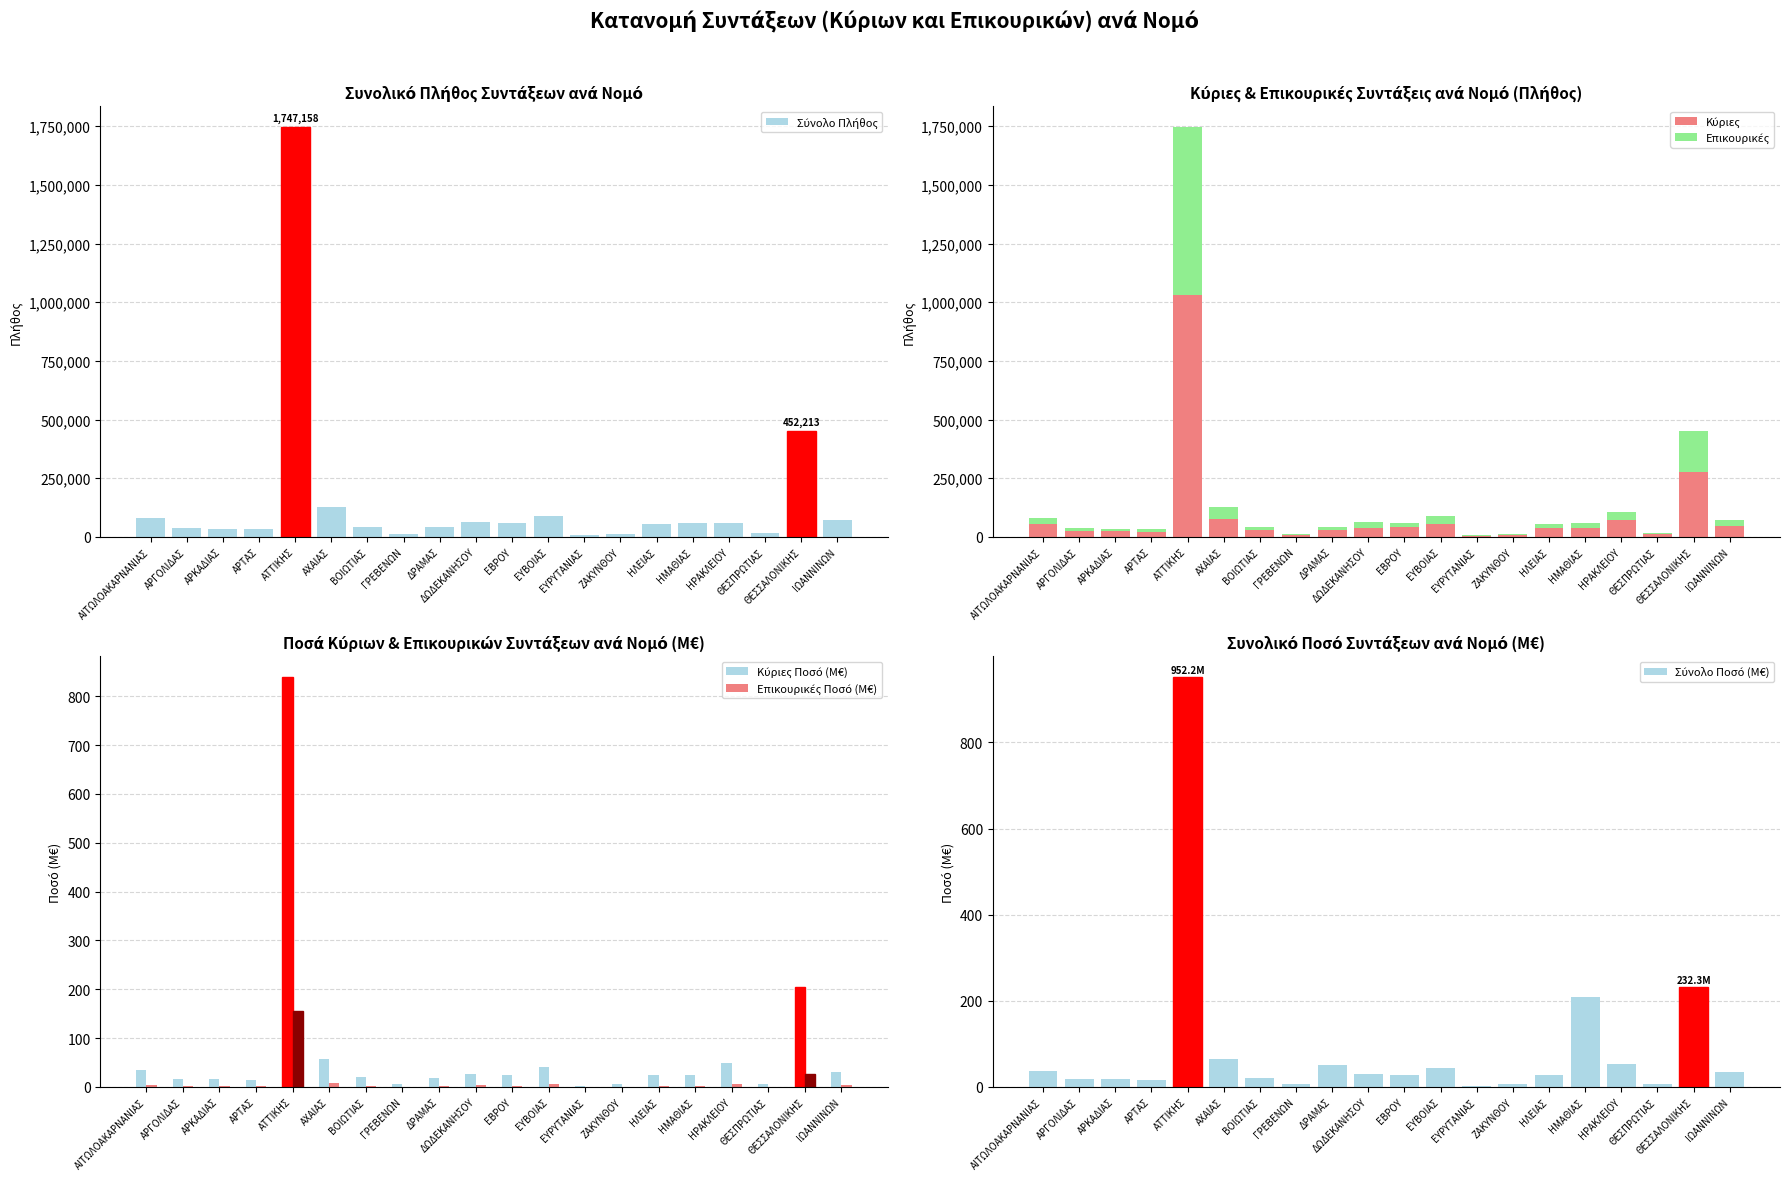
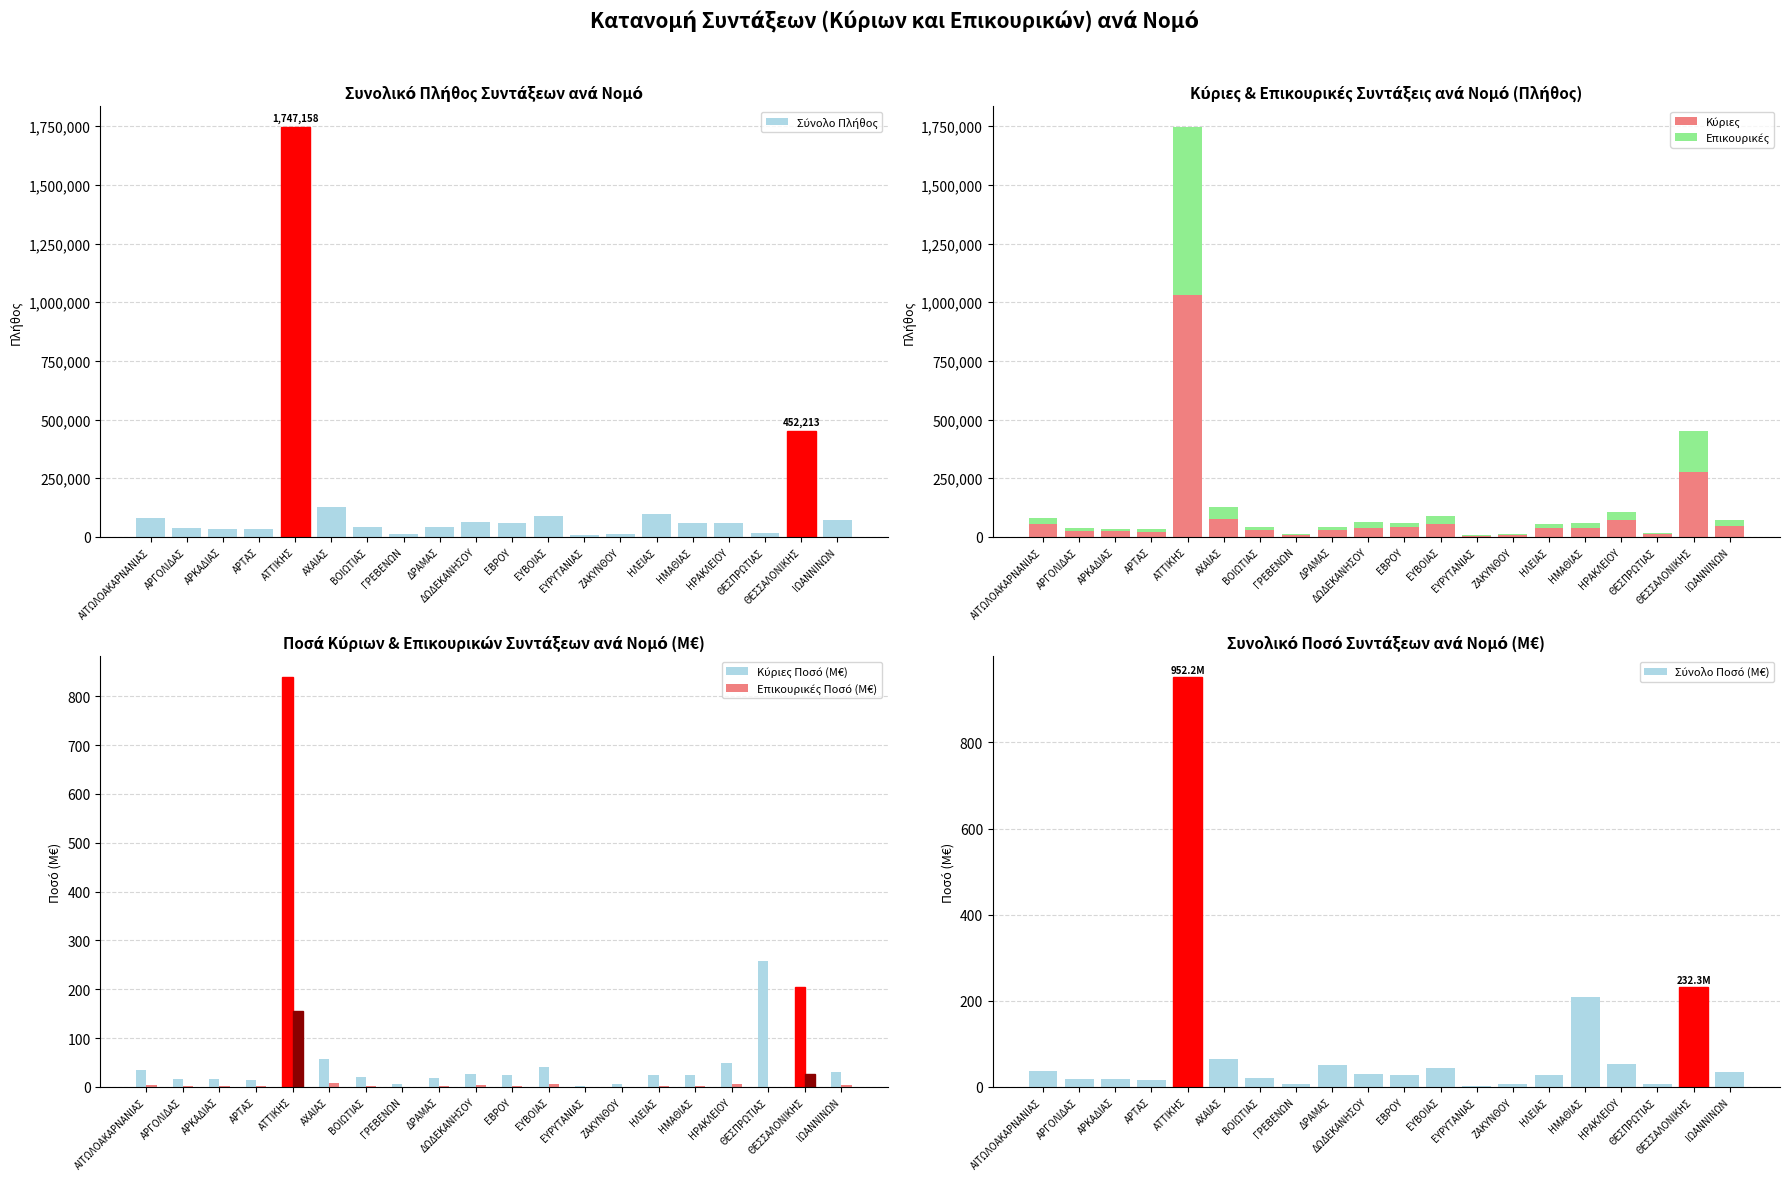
Συνολικό Πλήθος Συντάξεων ανά Νομό, ΗΛΕΙΑΣ: 50,000 -> 100,000
Ποσά Κύριων & Επικουρικών Συντάξεων ανά Νομό (M€), Κύριες Ποσό (M€), ΘΕΣΠΡΩΤΙΑΣ: 10 -> 260
